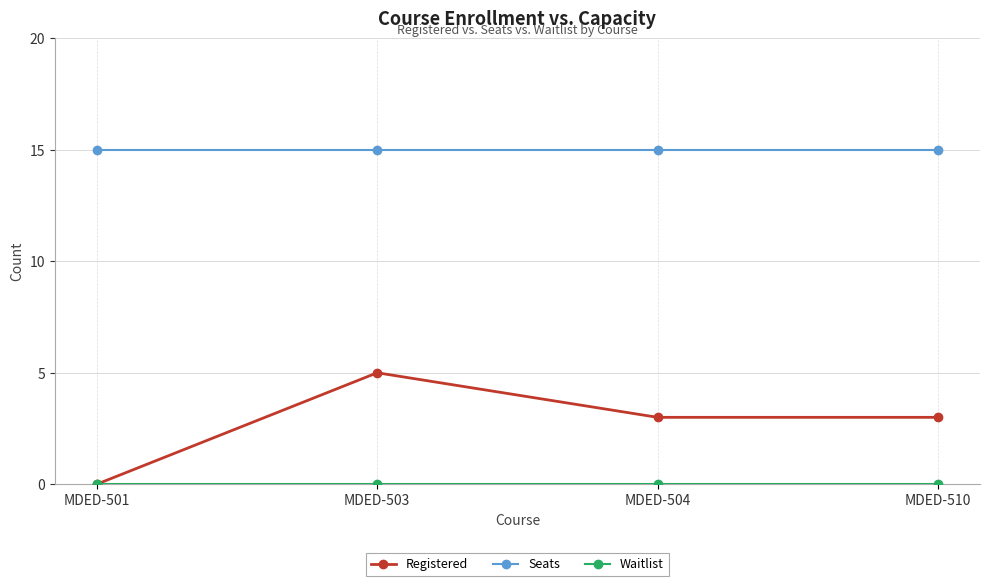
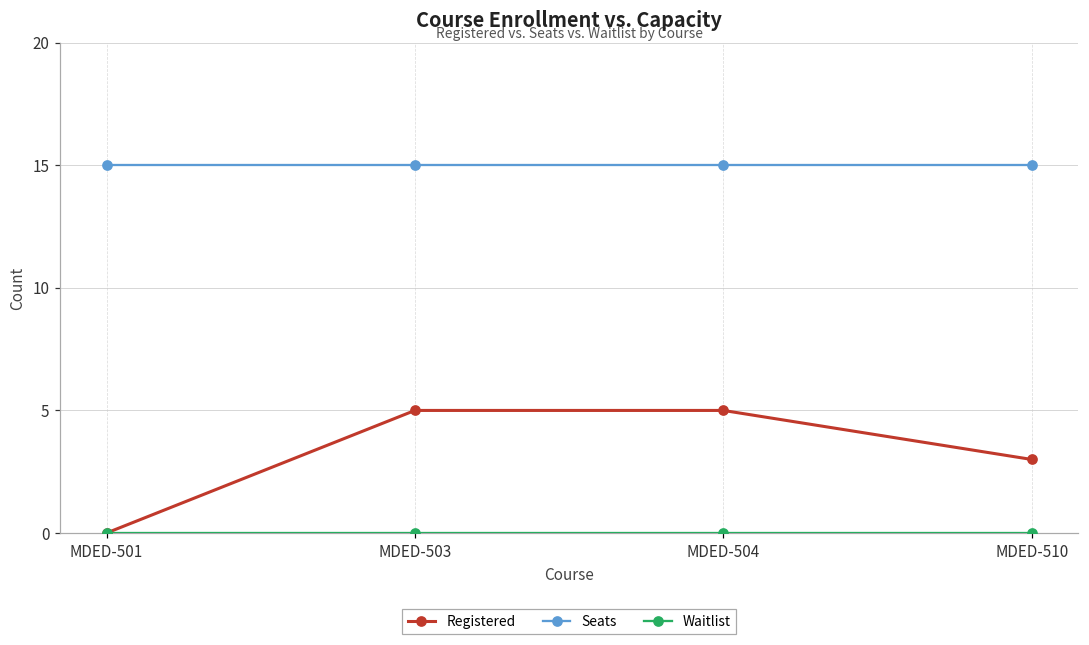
Registered, MDED-504: 3 -> 5
